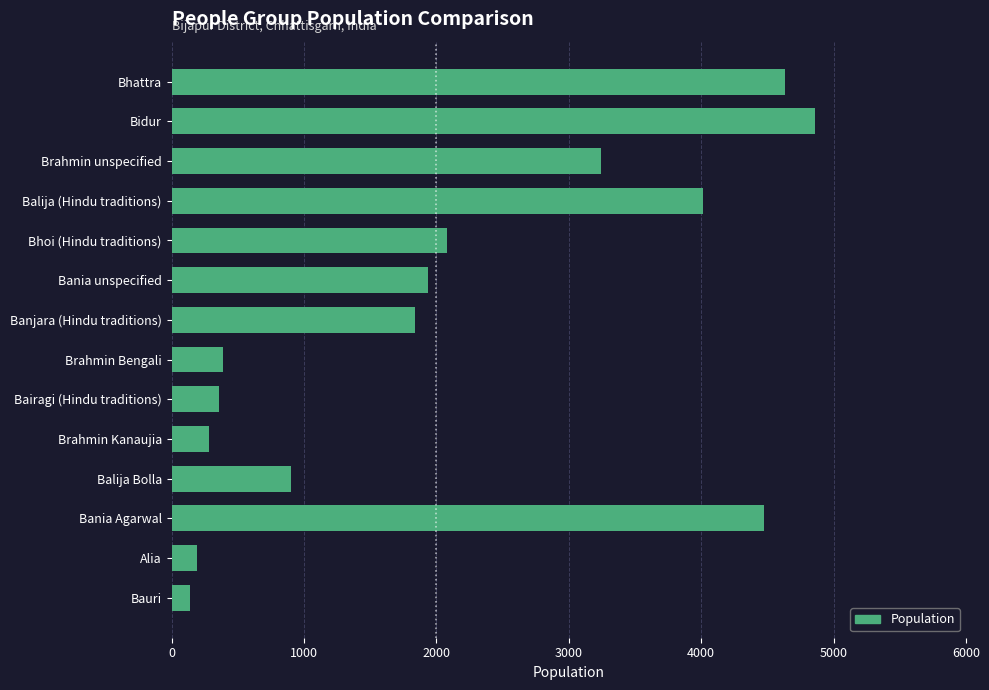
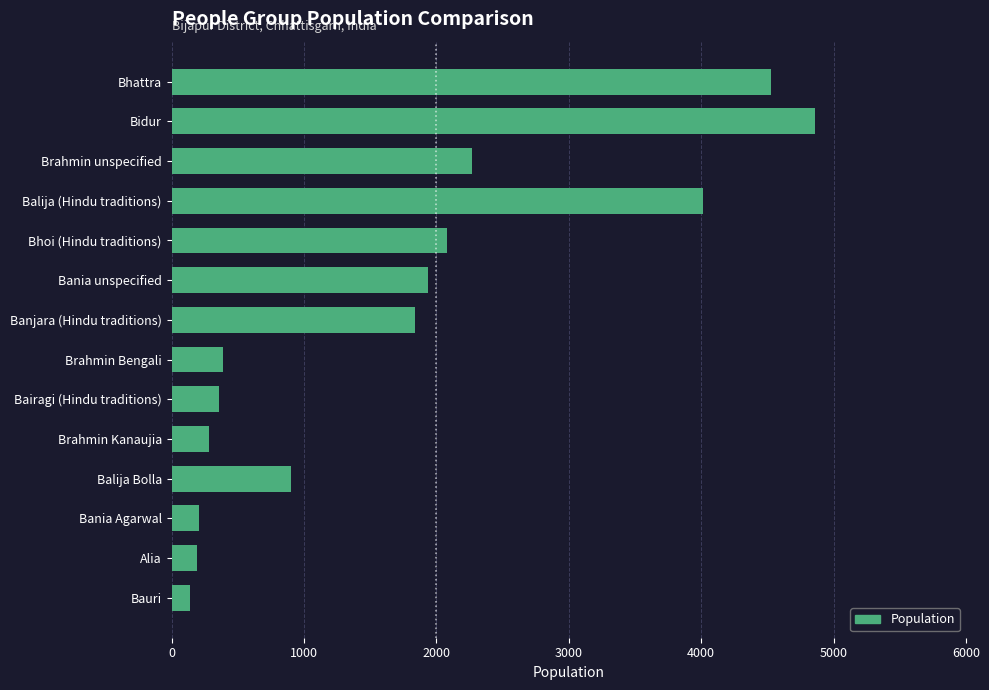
Bhattra: 4630 -> 4530
Brahmin unspecified: 3240 -> 2270
Bania Agarwal: 4480 -> 210
